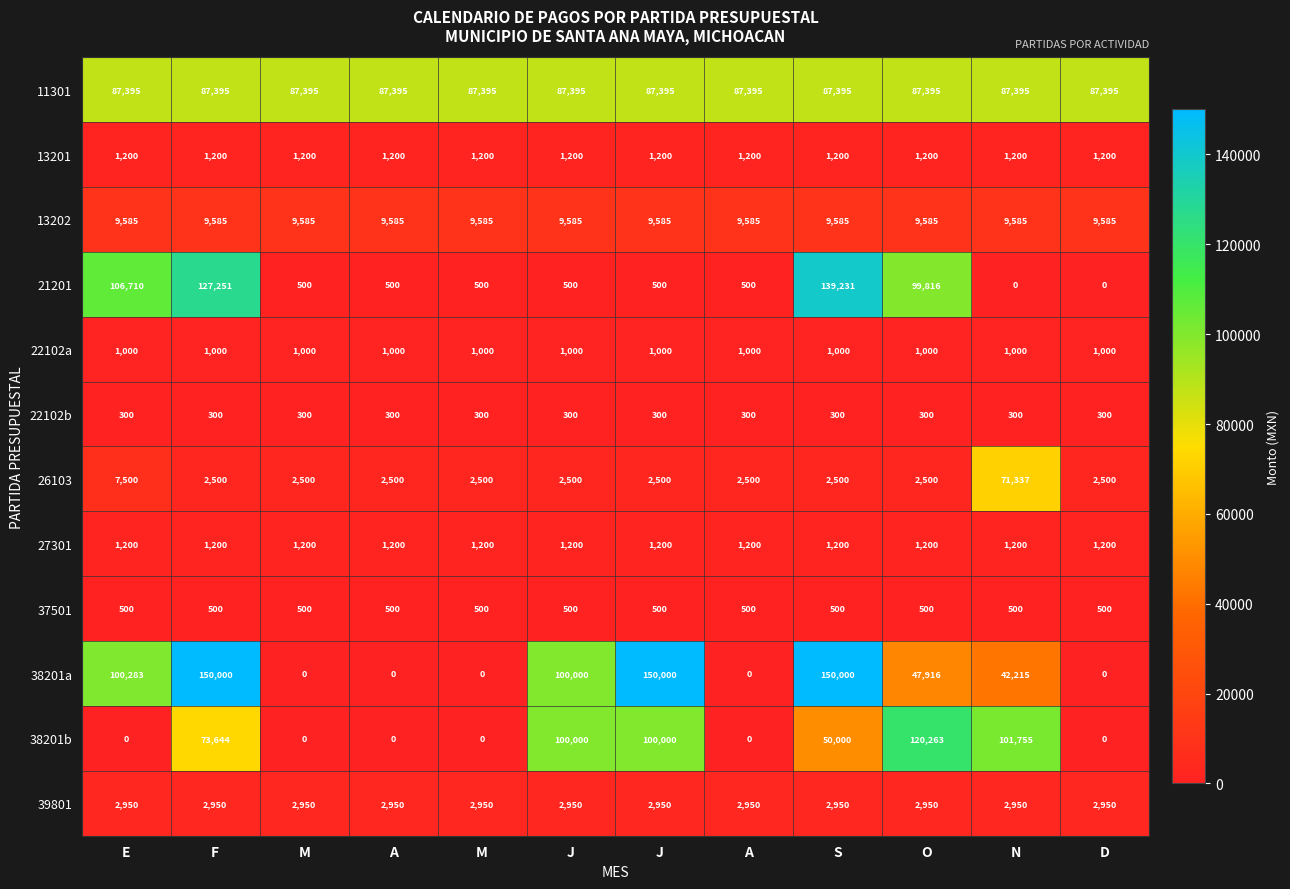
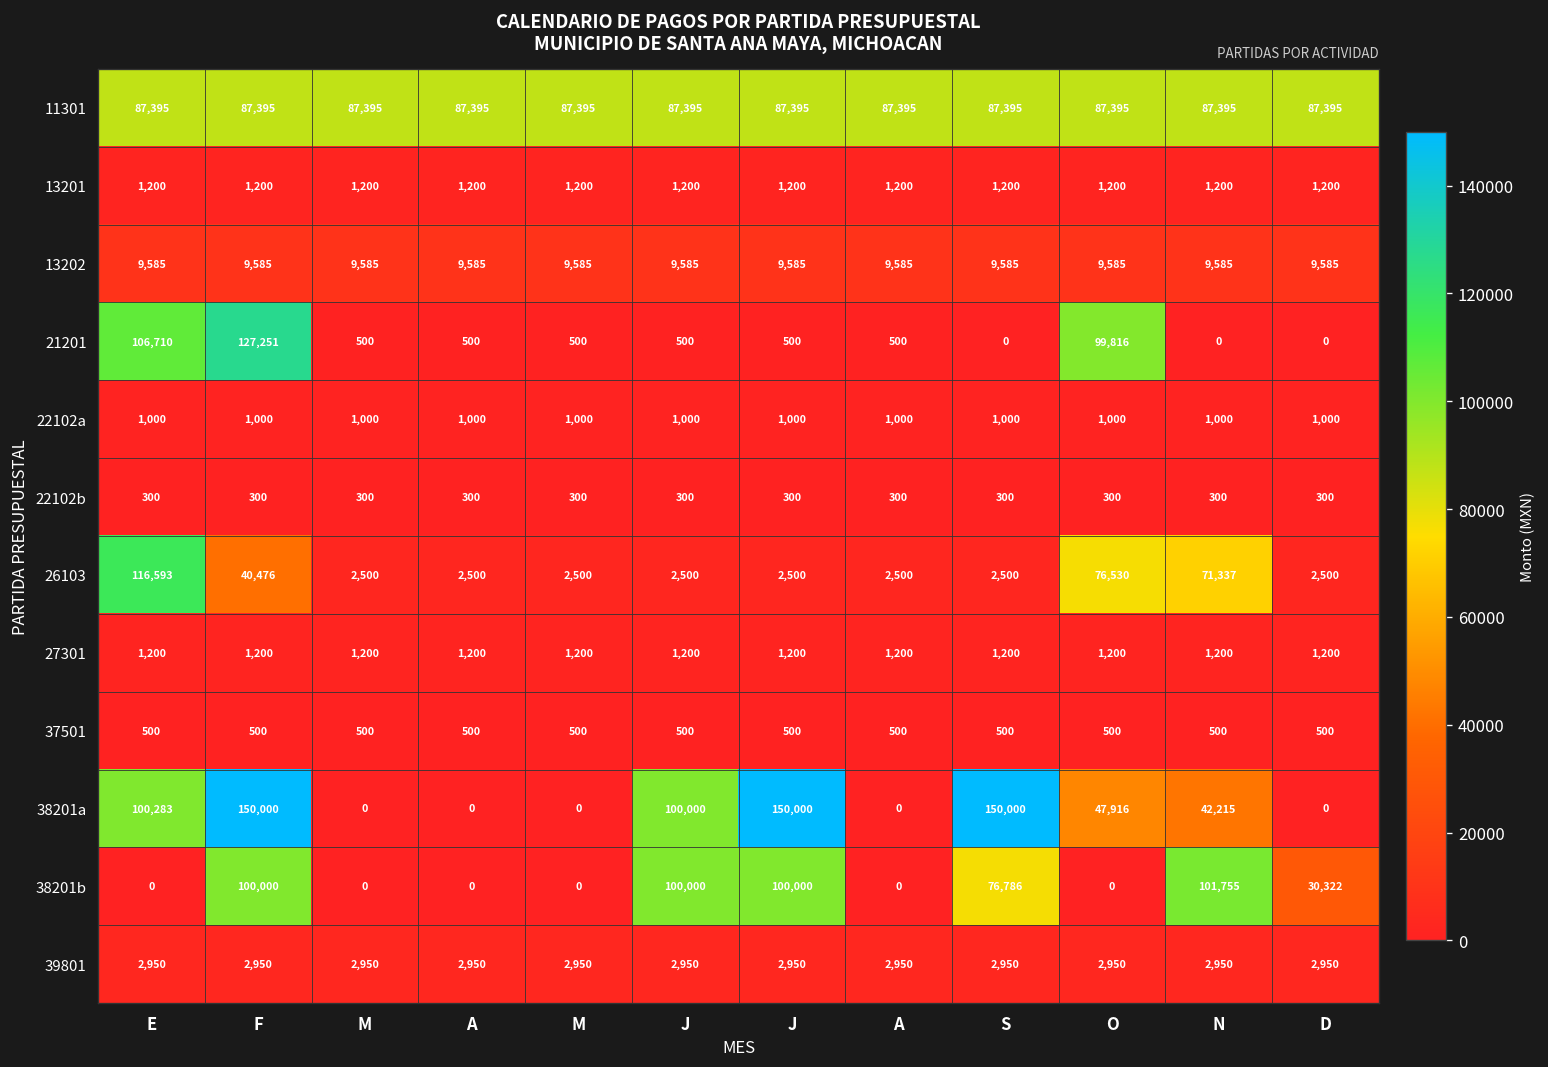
21201, S: 139,231 -> 0
26103, E: 7,500 -> 116,593
26103, F: 2,500 -> 40,476
26103, O: 2,500 -> 76,530
38201b, F: 73,644 -> 100,000
38201b, S: 50,000 -> 76,786
38201b, O: 120,263 -> 0
38201b, D: 0 -> 30,322
